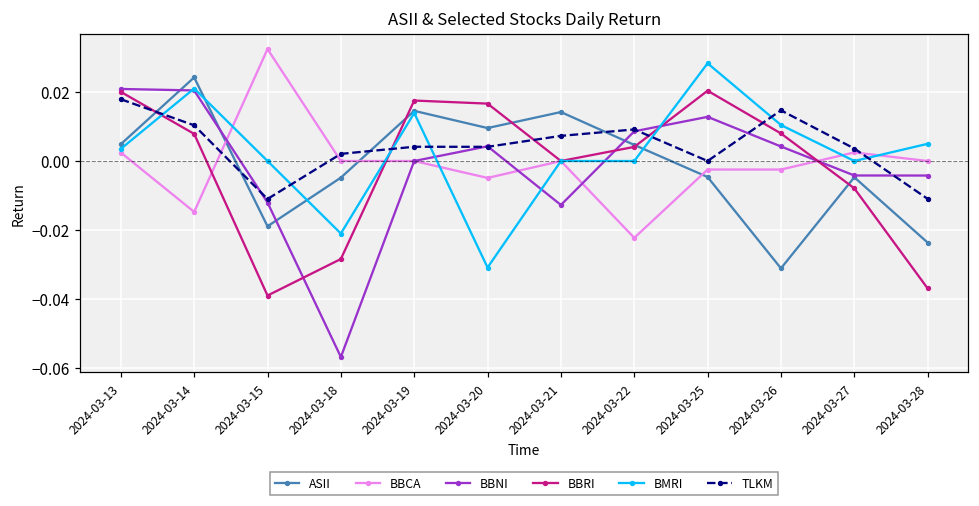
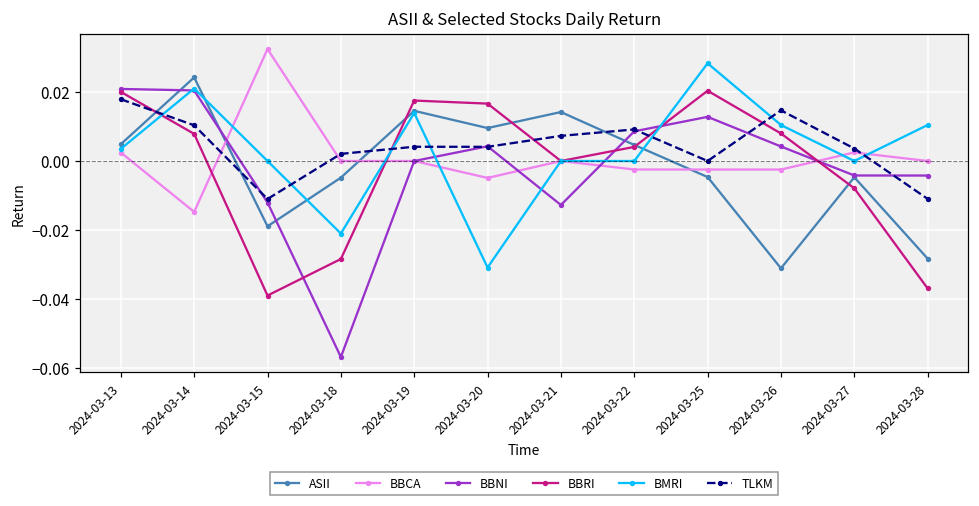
BBCA, 2024-03-22: -0.022 -> -0.002
ASII, 2024-03-28: -0.024 -> -0.028
BMRI, 2024-03-28: 0.005 -> 0.010
